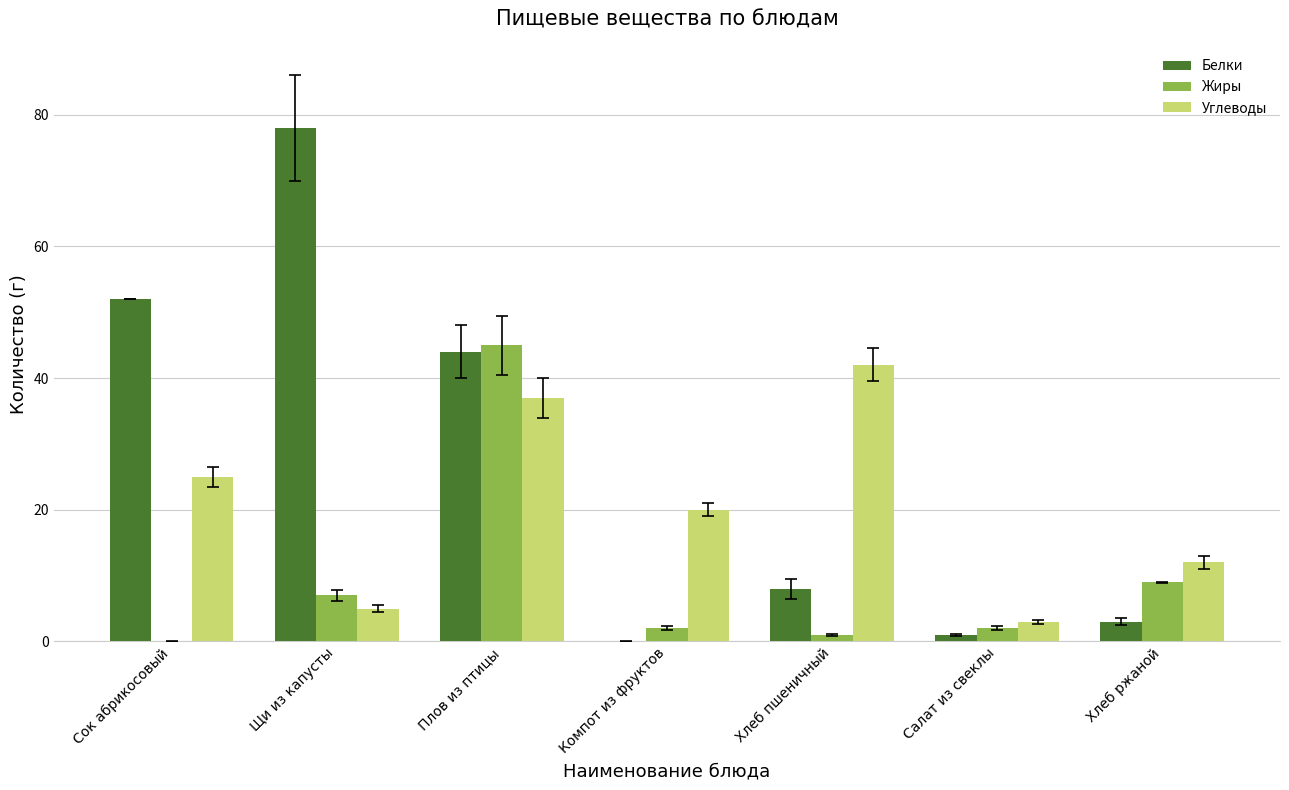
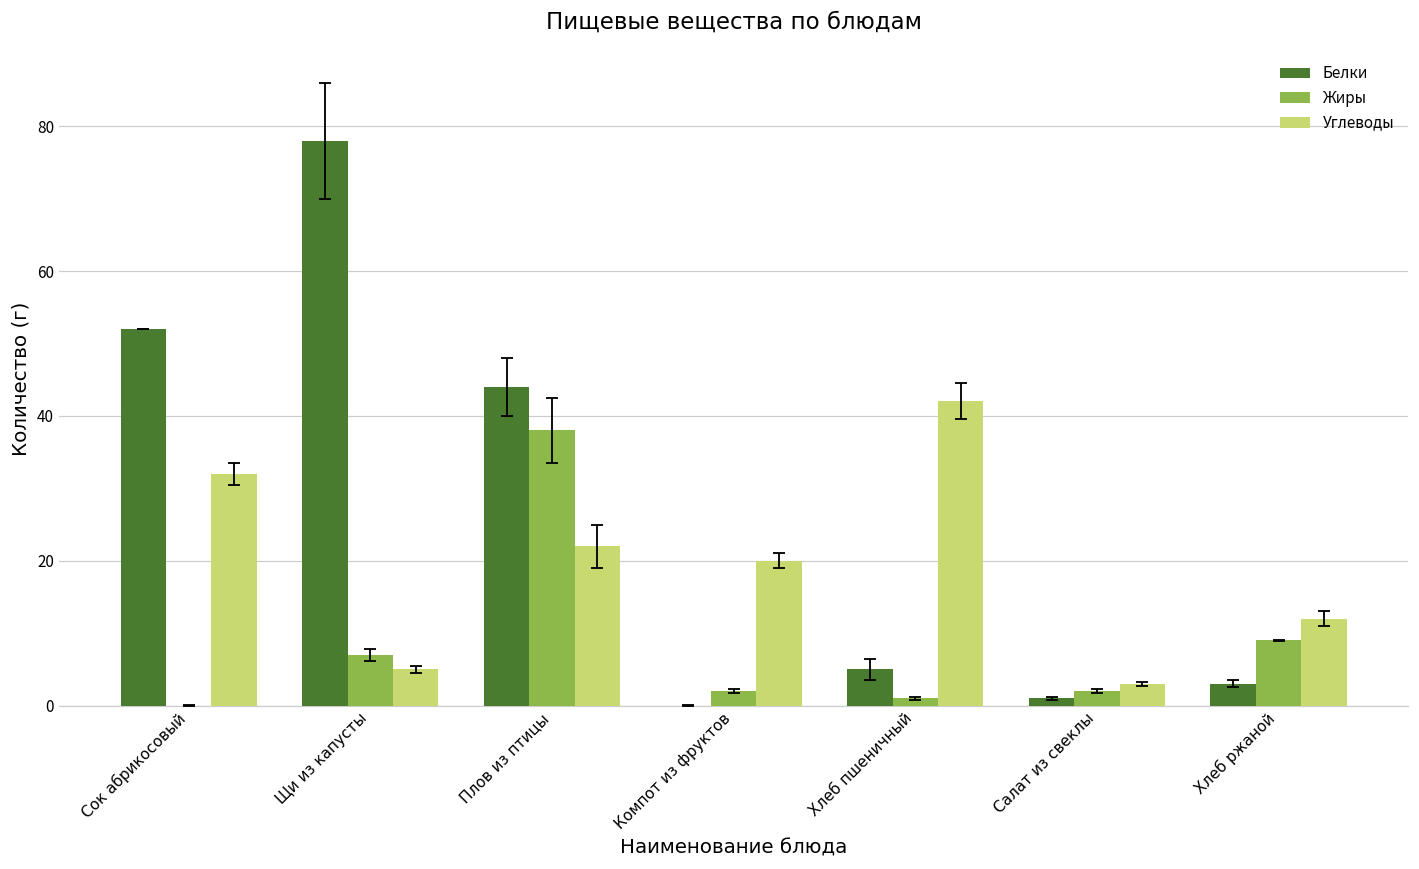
Углеводы, Сок абрикосовый: 25 -> 32
Жиры, Плов из птицы: 45 -> 38
Углеводы, Плов из птицы: 37 -> 22
Белки, Хлеб пшеничный: 8 -> 5
